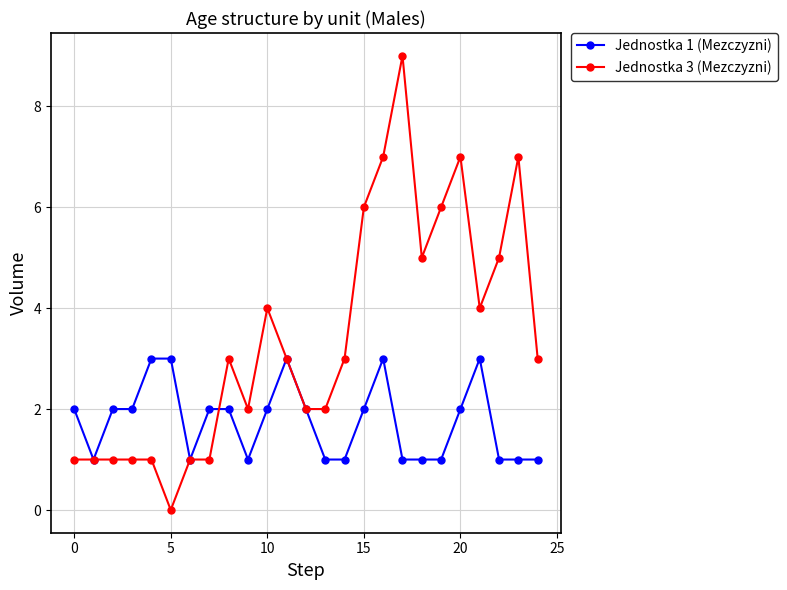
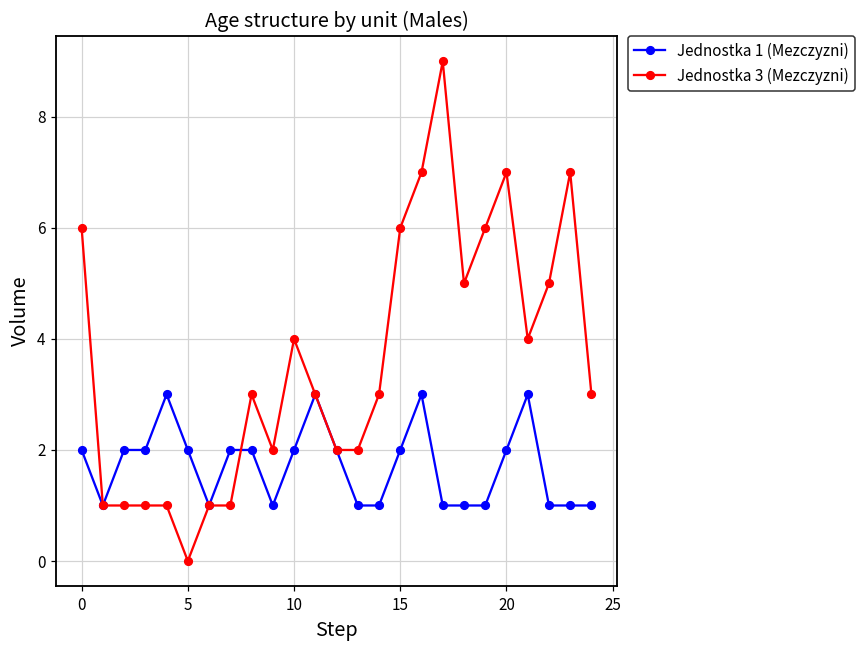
Jednostka 3 (Mezczyzni), 0: 1 -> 6
Jednostka 1 (Mezczyzni), 5: 3 -> 2
